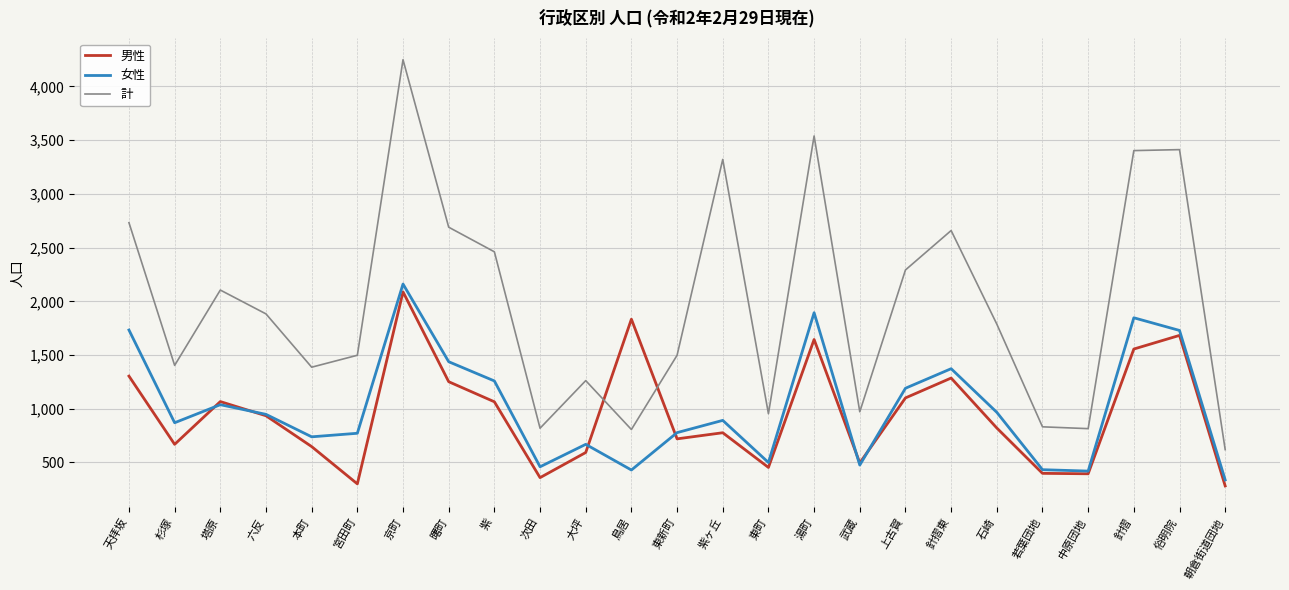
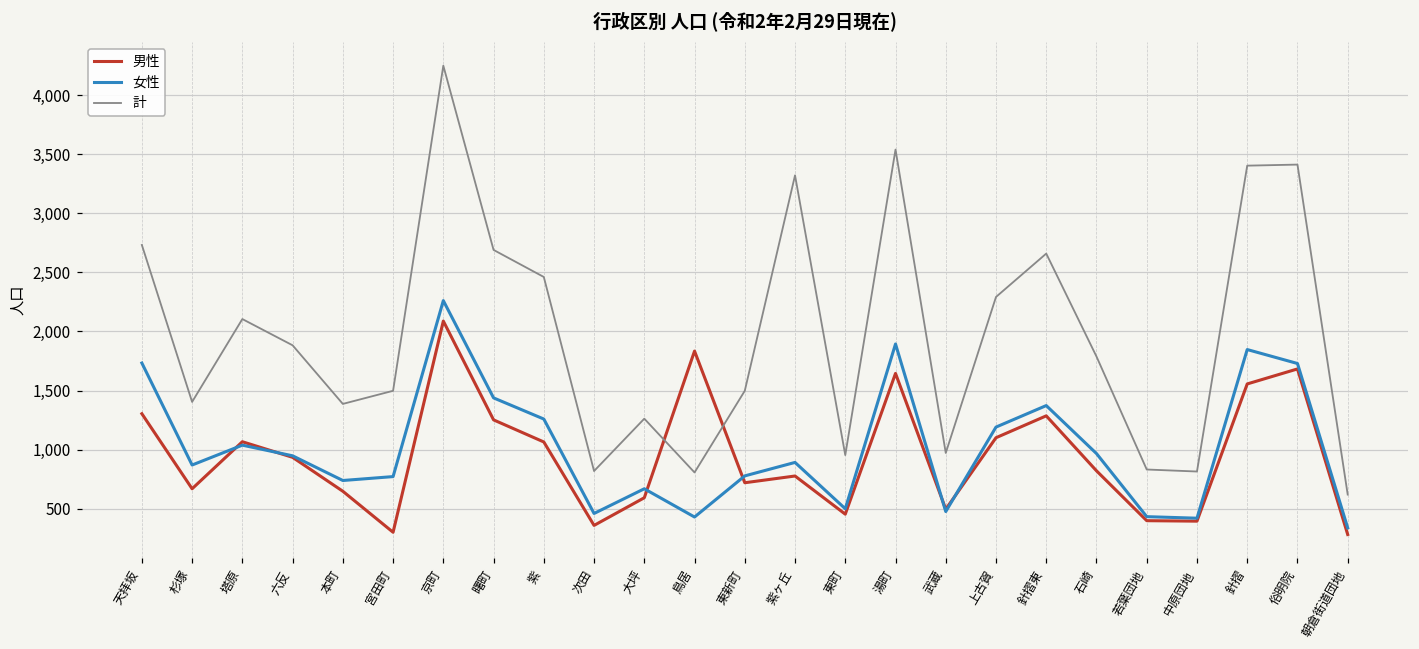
女性, 京町: 2,160 -> 2,260
